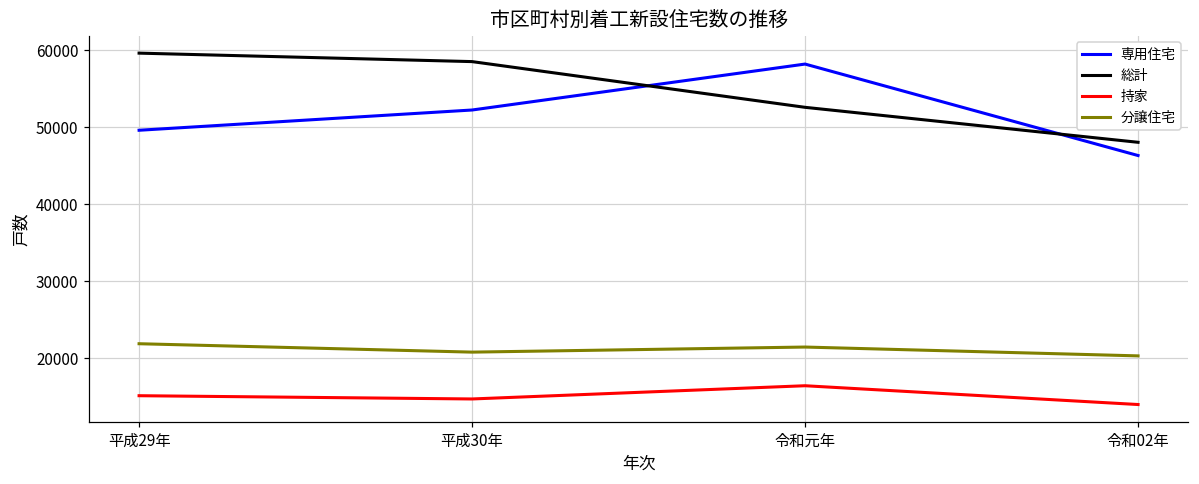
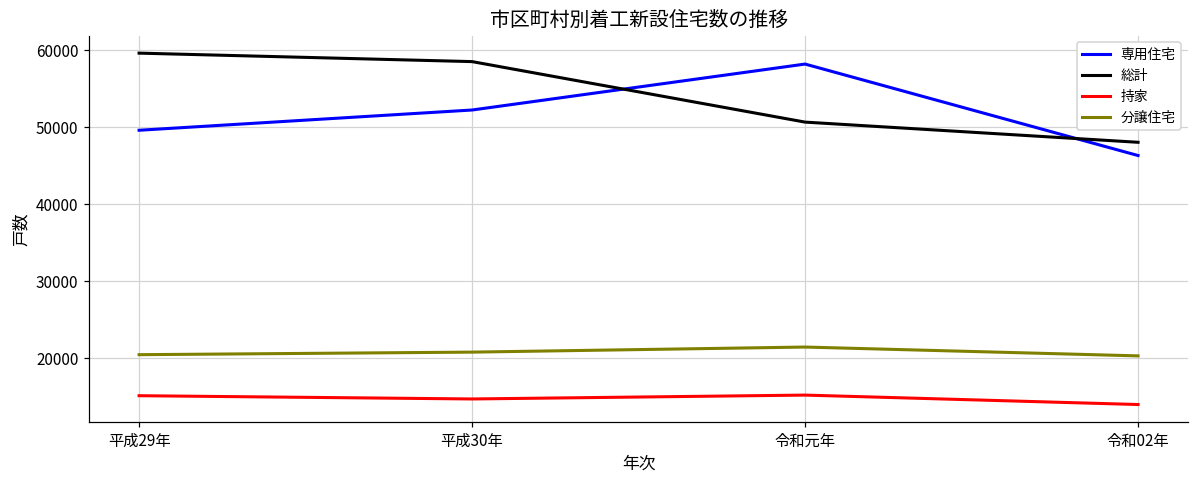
分譲住宅, 平成29年: 22000 -> 20000
総計, 令和元年: 53000 -> 51000
持家, 令和元年: 16000 -> 15000
